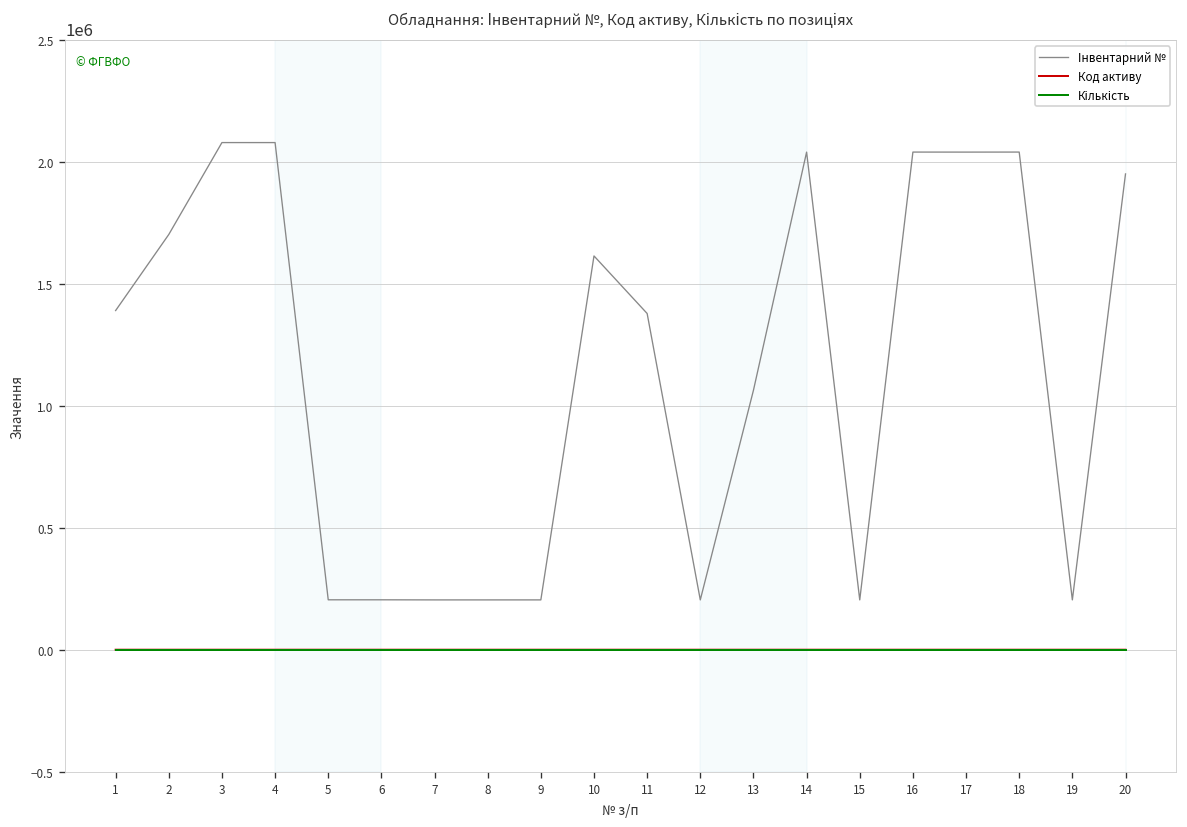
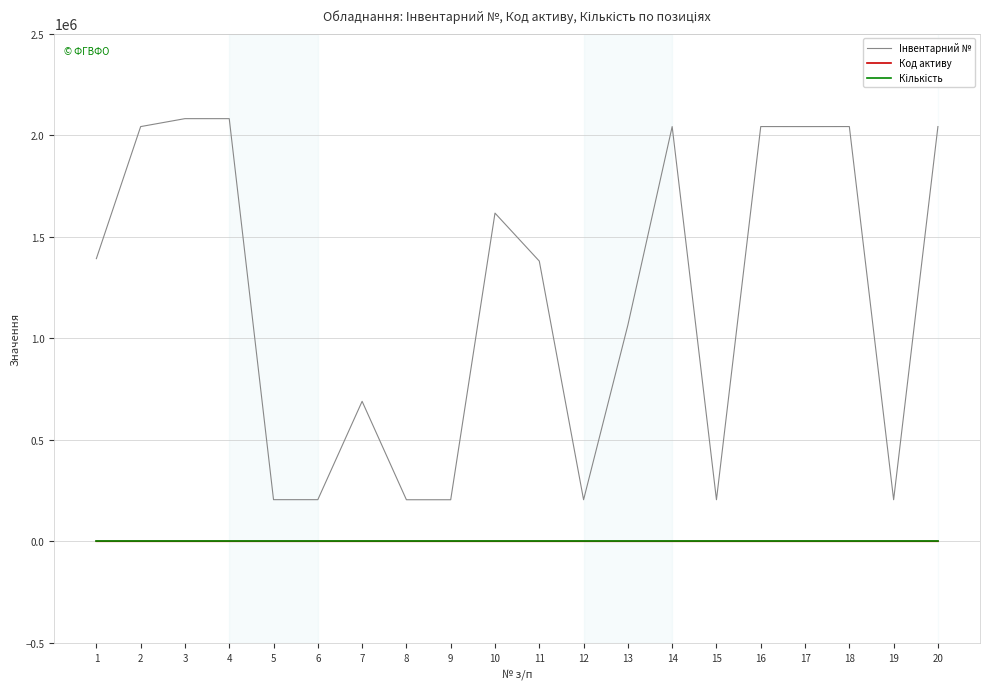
Інвентарний №, 2: 1700000 -> 2040000
Інвентарний №, 7: 200000 -> 690000
Інвентарний №, 20: 1950000 -> 2040000
